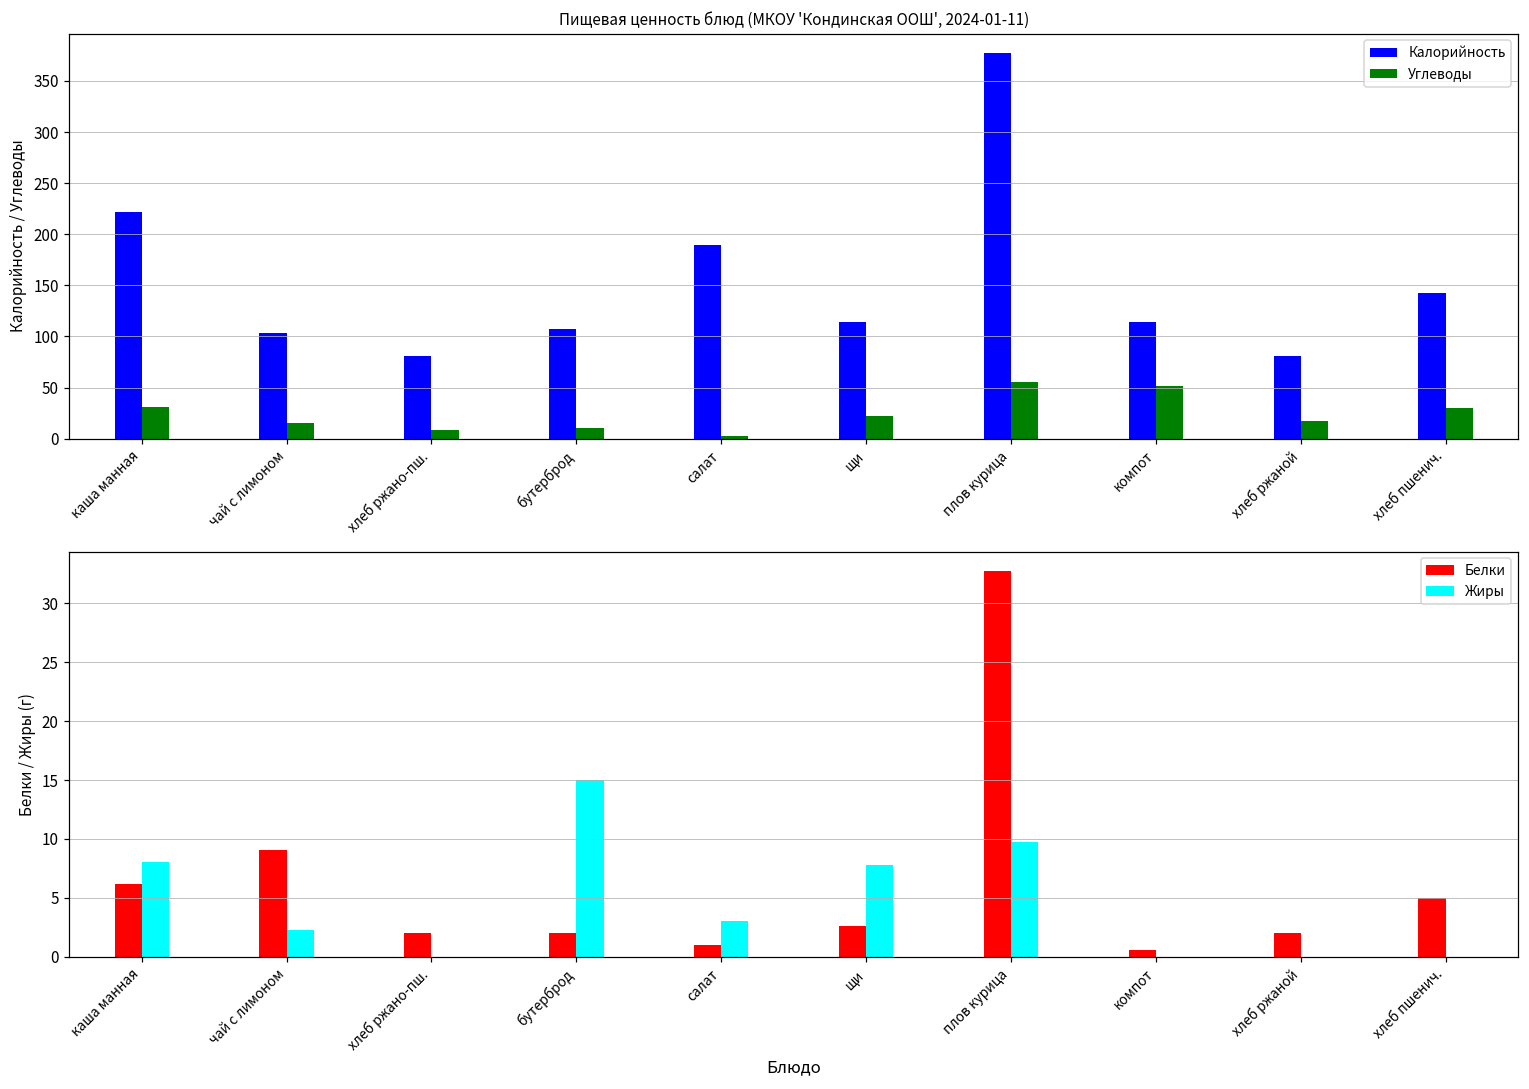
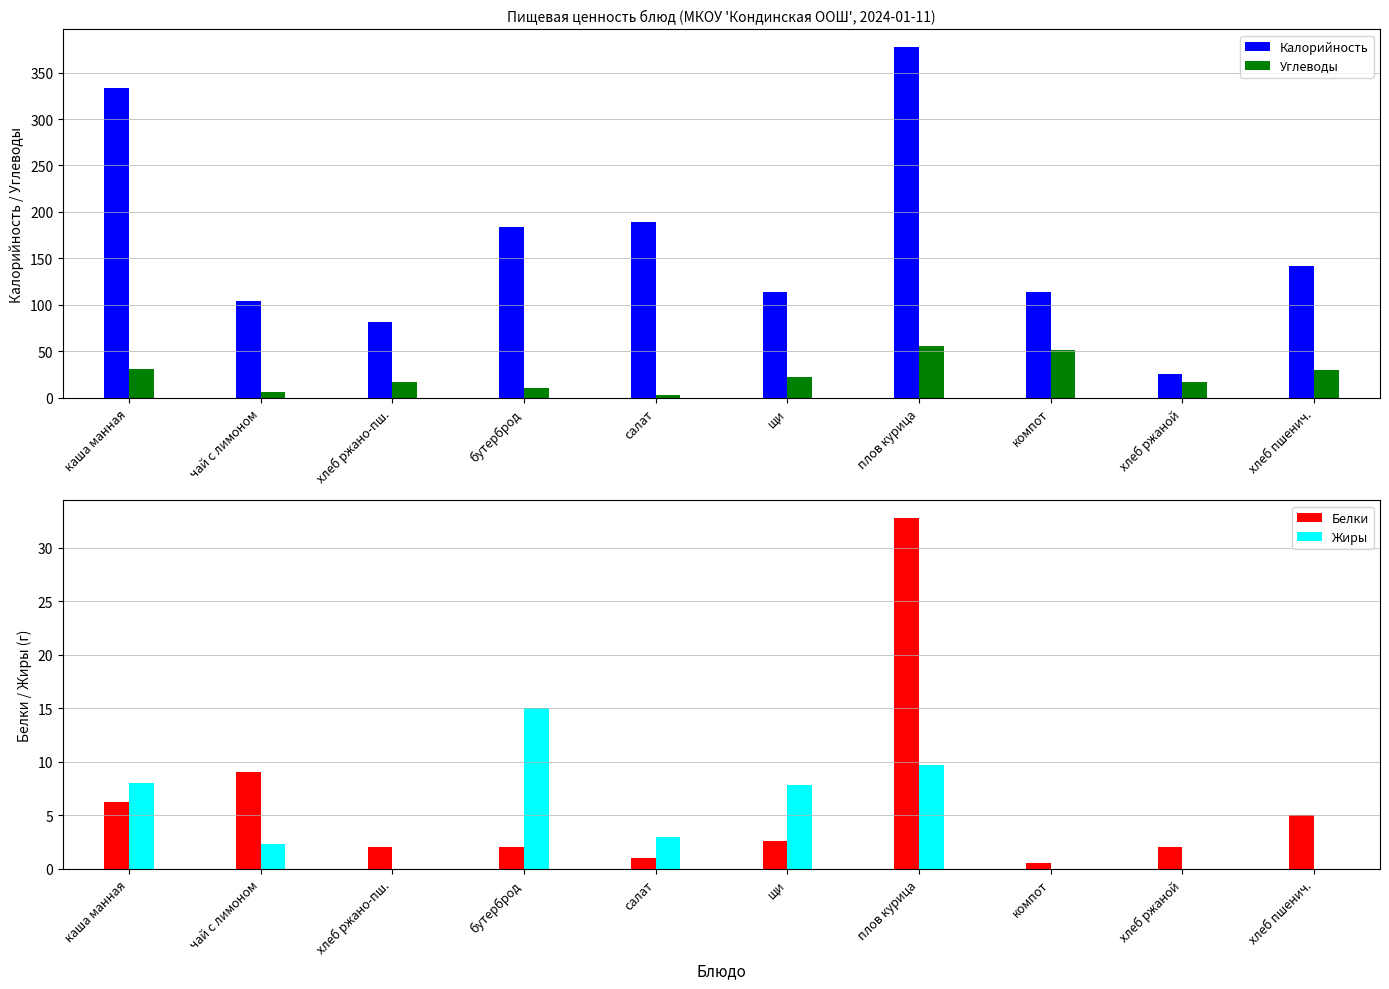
Пищевая ценность блюд (МКОУ 'Кондинская ООШ', 2024-01-11), Калорийность, каша манная: 220 -> 330
Пищевая ценность блюд (МКОУ 'Кондинская ООШ', 2024-01-11), Углеводы, чай с лимоном: 20 -> 10
Пищевая ценность блюд (МКОУ 'Кондинская ООШ', 2024-01-11), Углеводы, хлеб ржано-пш.: 10 -> 20
Пищевая ценность блюд (МКОУ 'Кондинская ООШ', 2024-01-11), Калорийность, бутерброд: 110 -> 180
Пищевая ценность блюд (МКОУ 'Кондинская ООШ', 2024-01-11), Калорийность, хлеб ржаной: 80 -> 30
